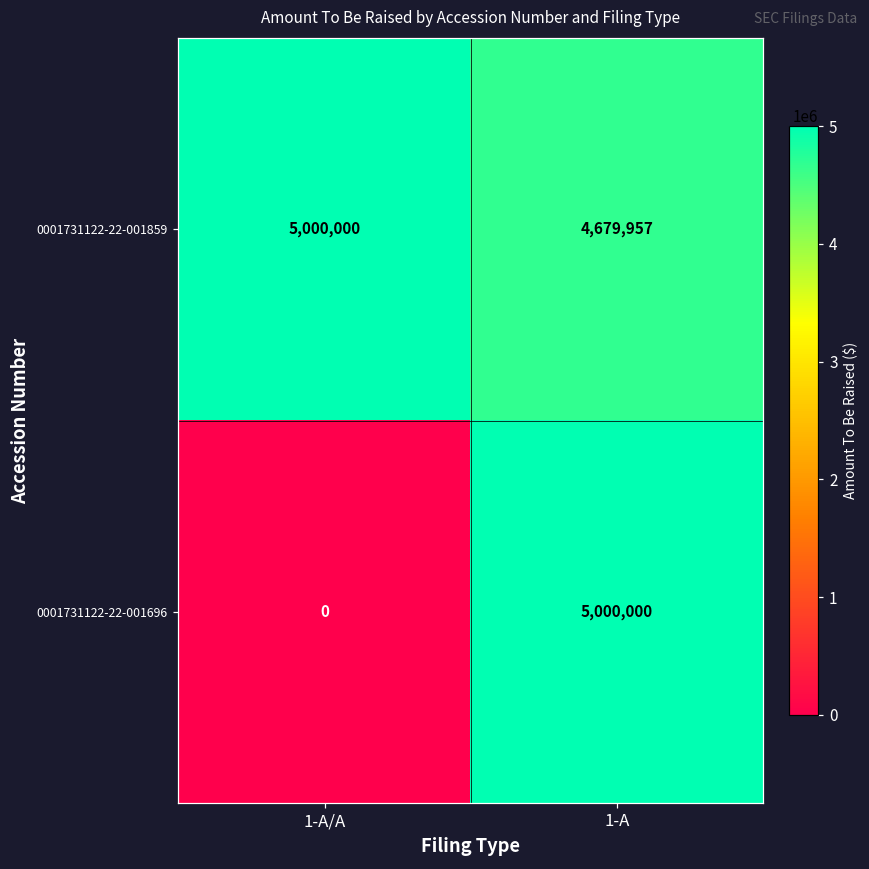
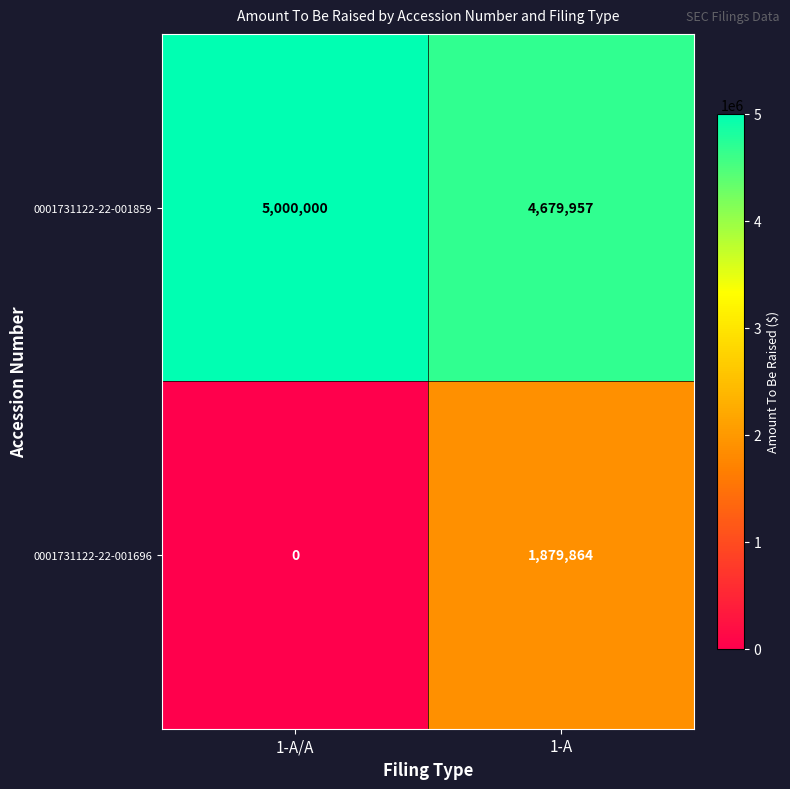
0001731122-22-001696, 1-A: 5,000,000 -> 1,879,864
